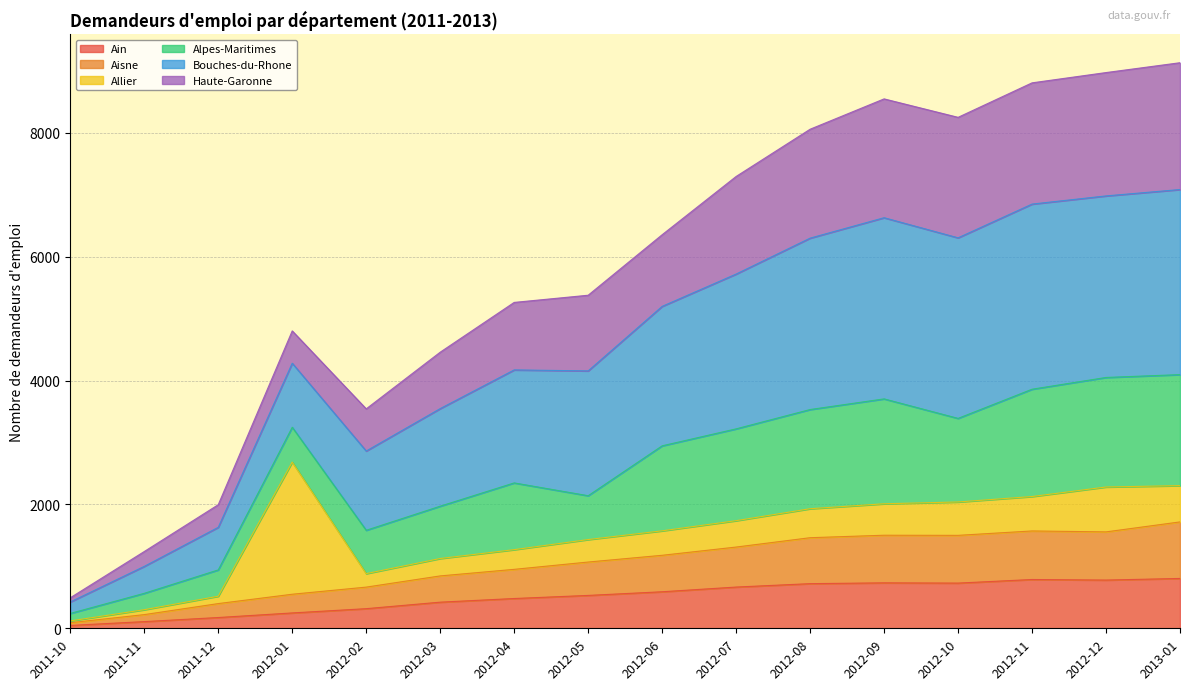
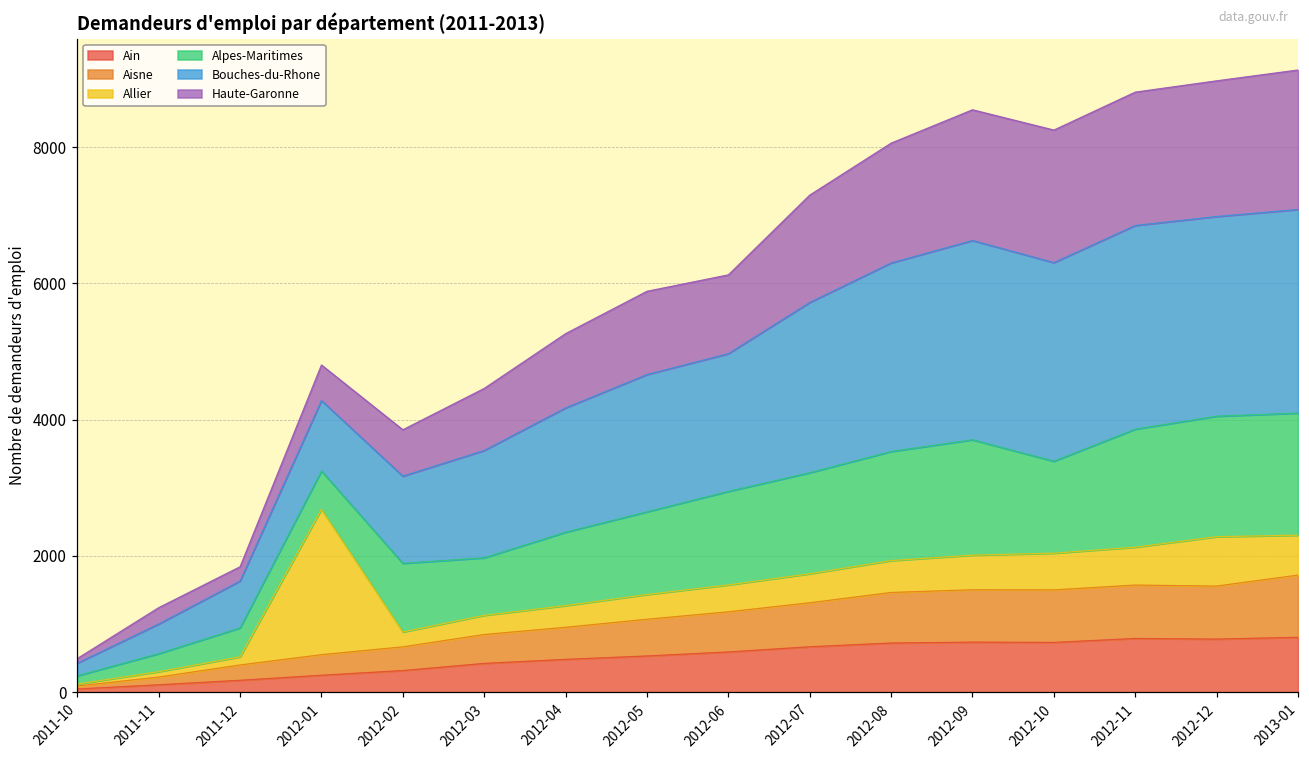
Haute-Garonne, 2011-12: 400 -> 200
Alpes-Maritimes, 2012-02: 700 -> 1000
Alpes-Maritimes, 2012-05: 700 -> 1200
Bouches-du-Rhone, 2012-06: 2300 -> 2000
